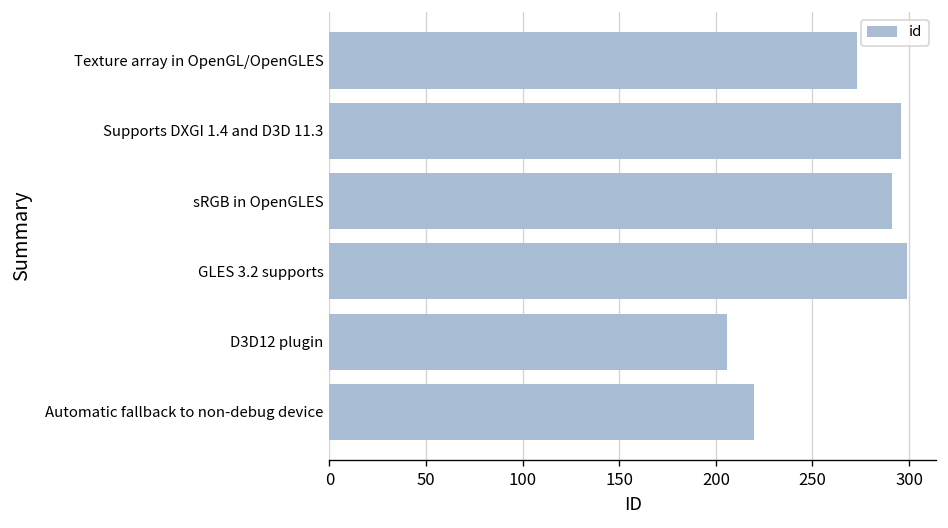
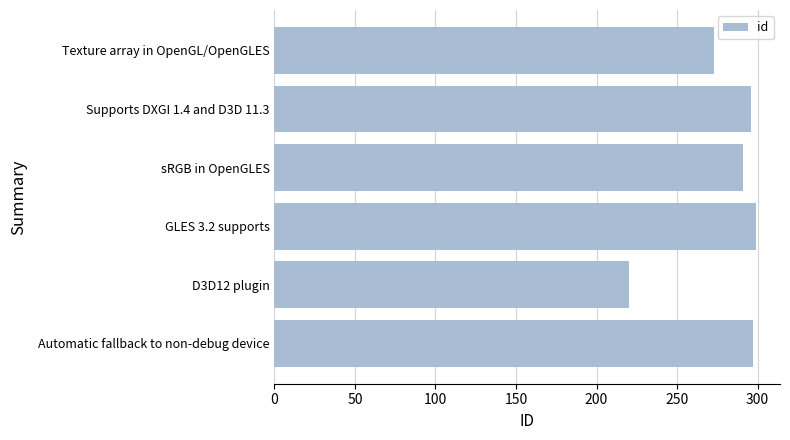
D3D12 plugin: 206 -> 220
Automatic fallback to non-debug device: 220 -> 297
